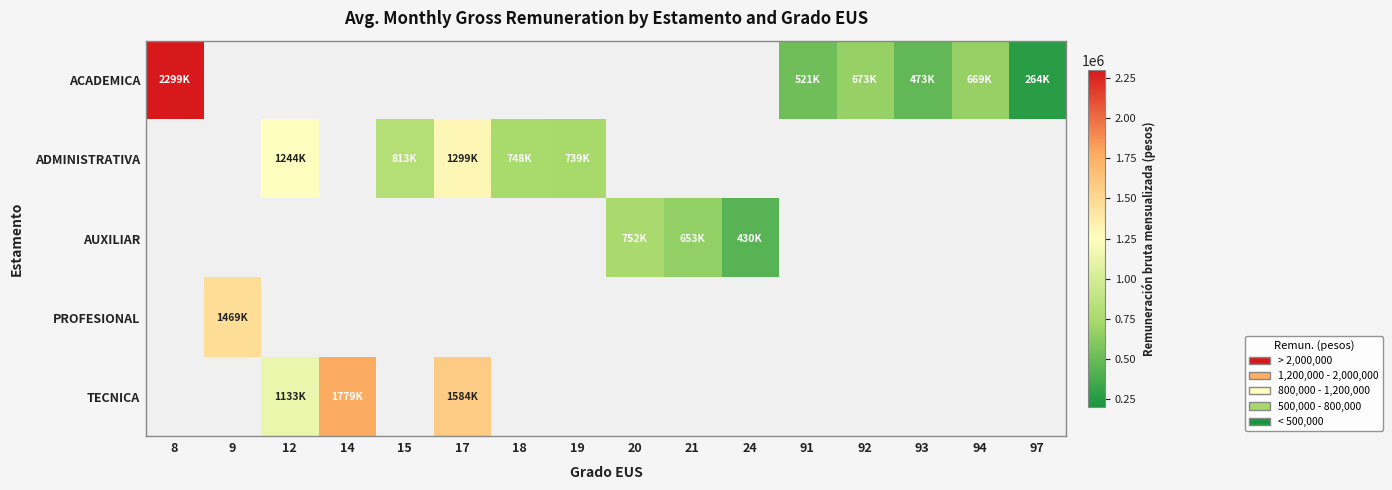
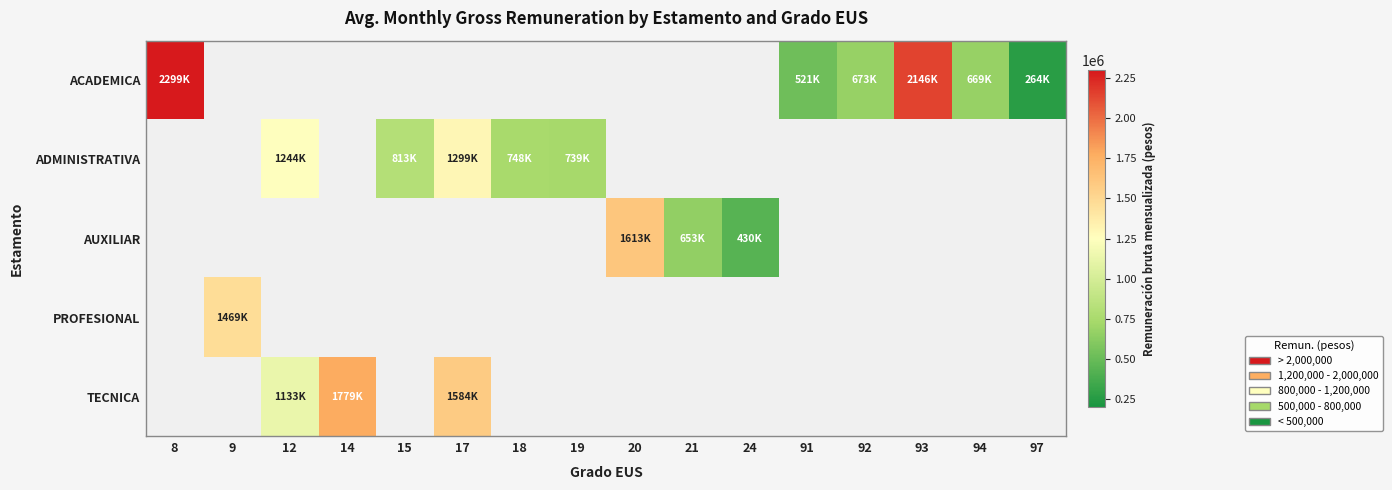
ACADEMICA, 93: 473K -> 2146K
AUXILIAR, 20: 752K -> 1613K
